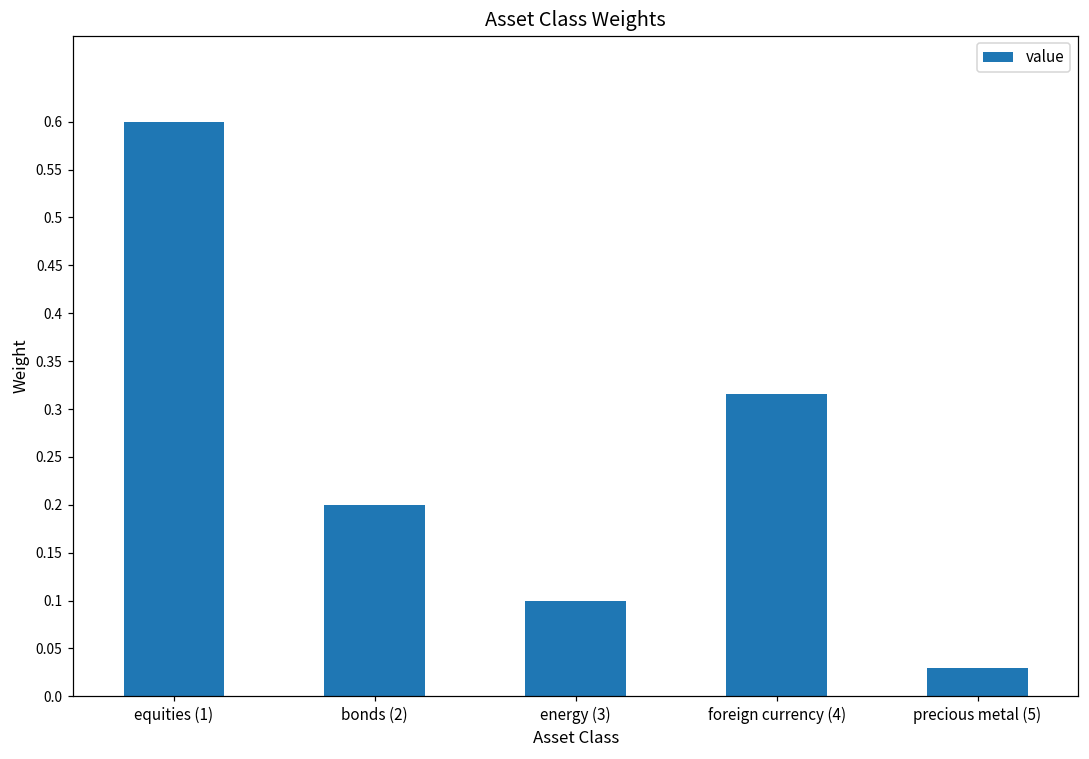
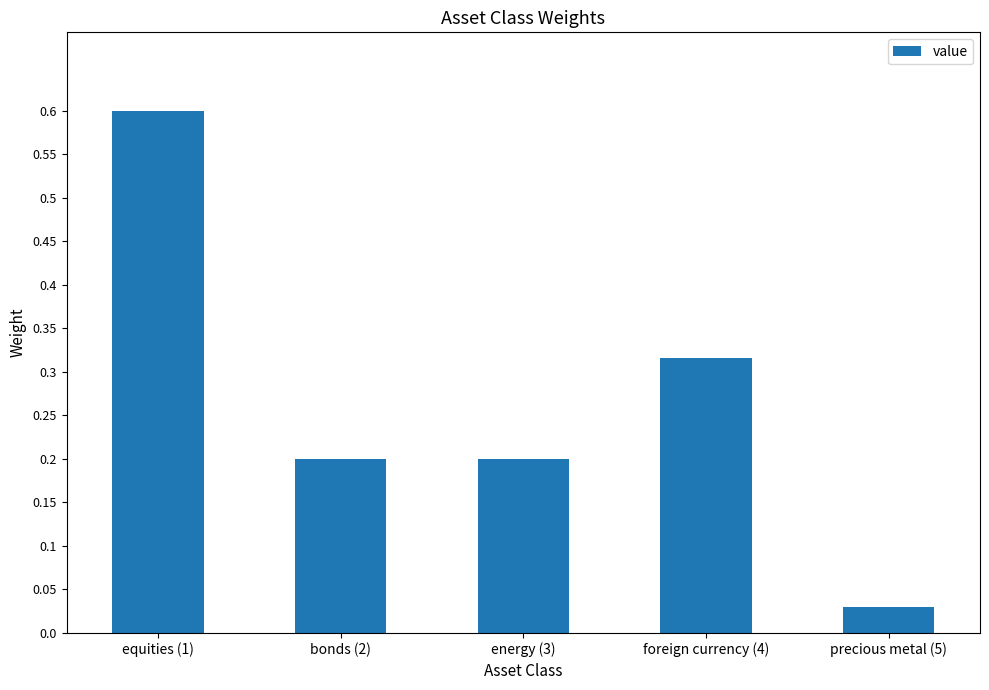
energy (3): 0.1 -> 0.2
